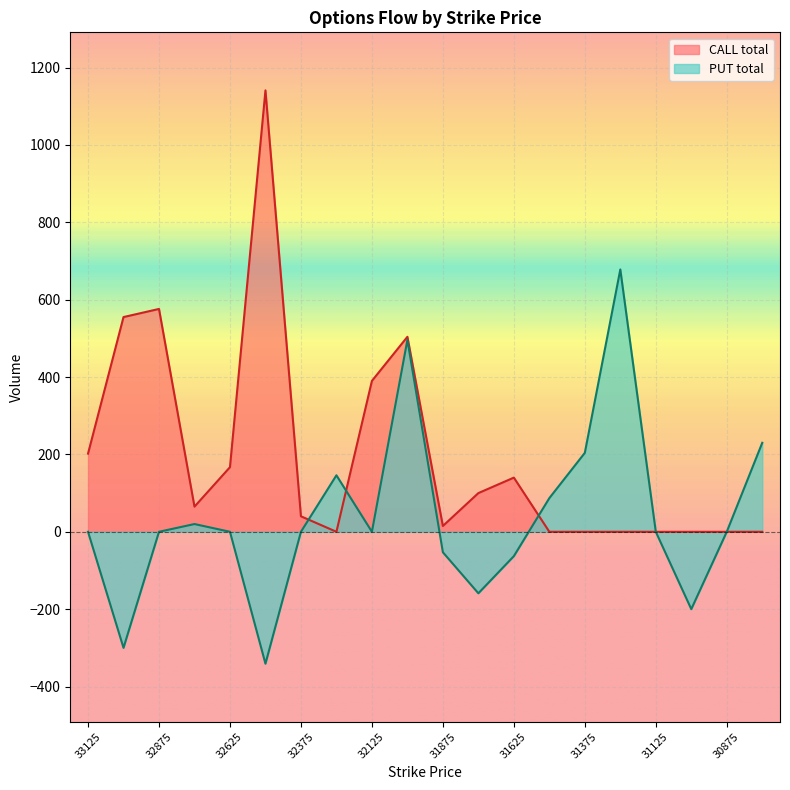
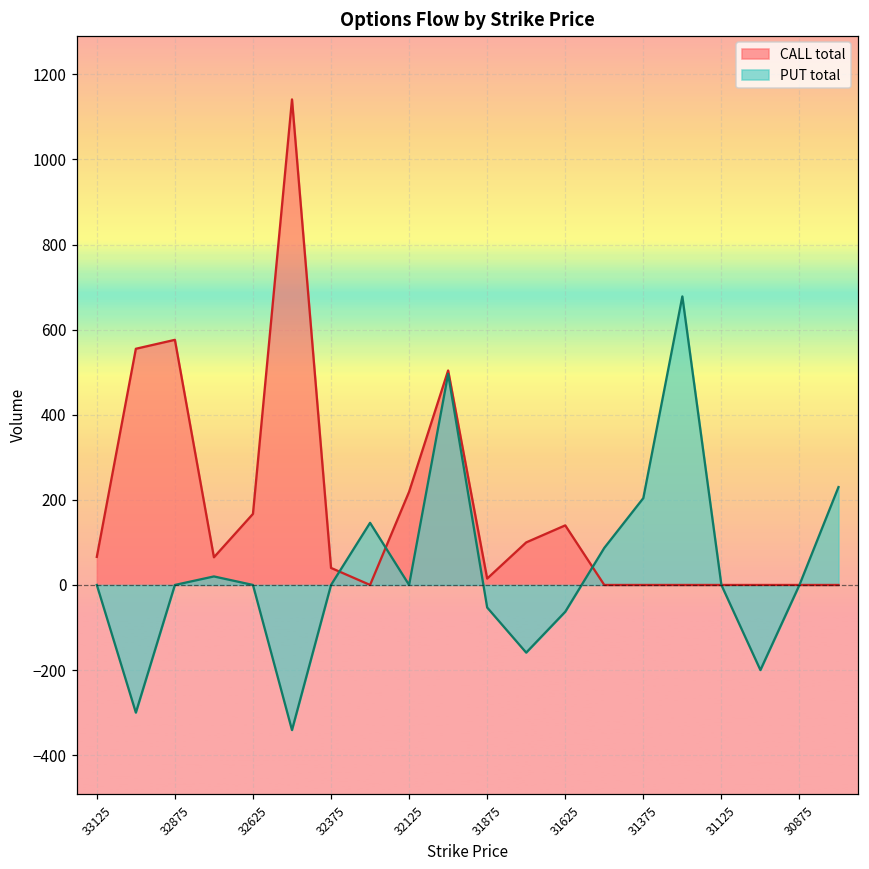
CALL total, 33125: 200 -> 70
CALL total, 32125: 390 -> 220
